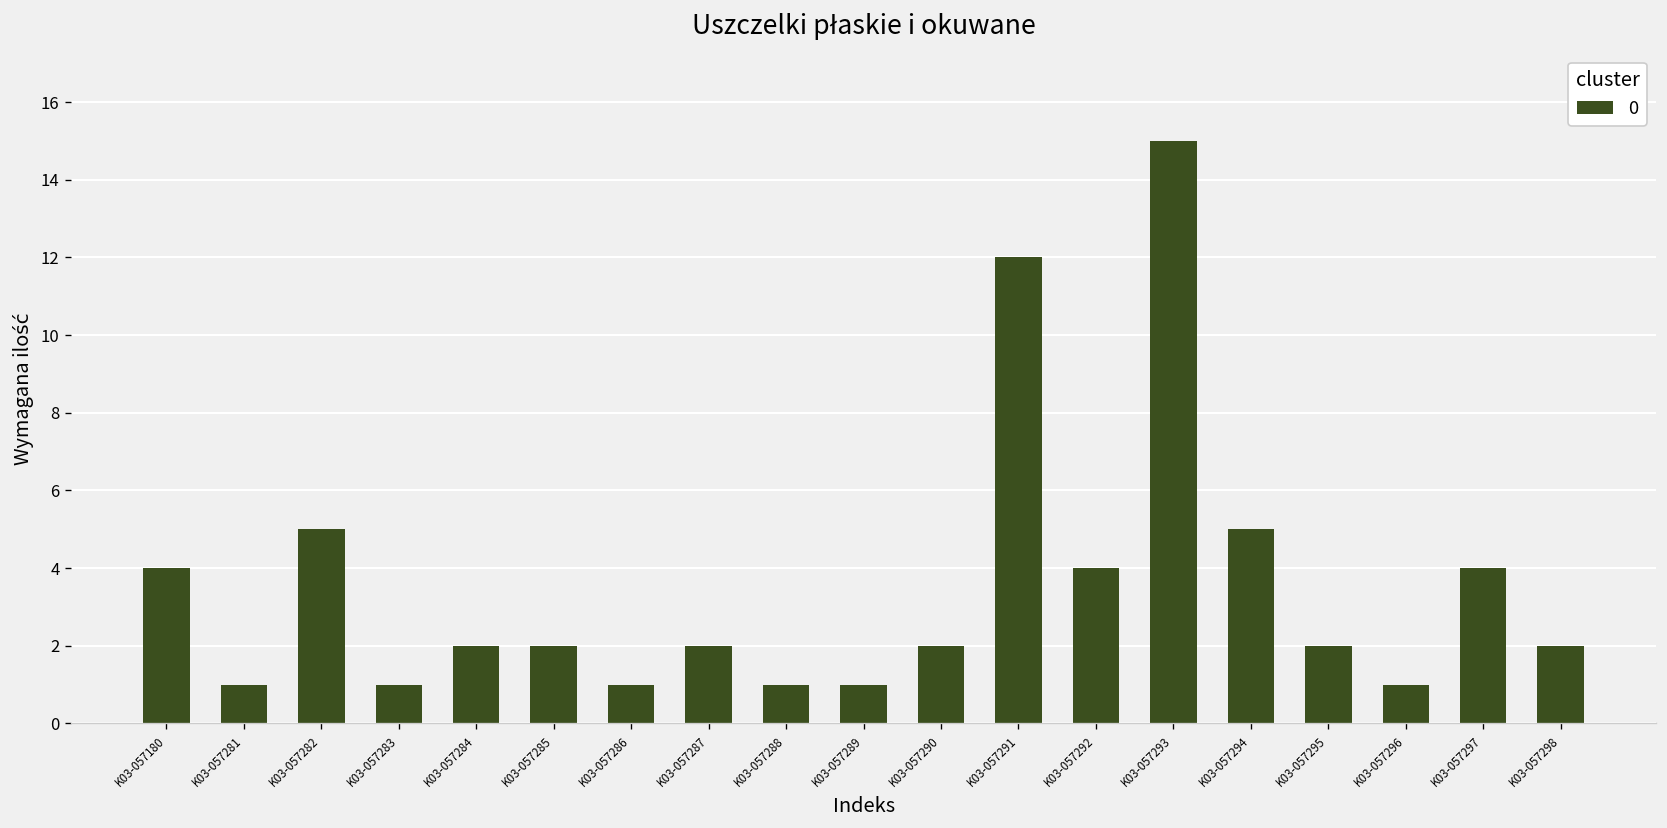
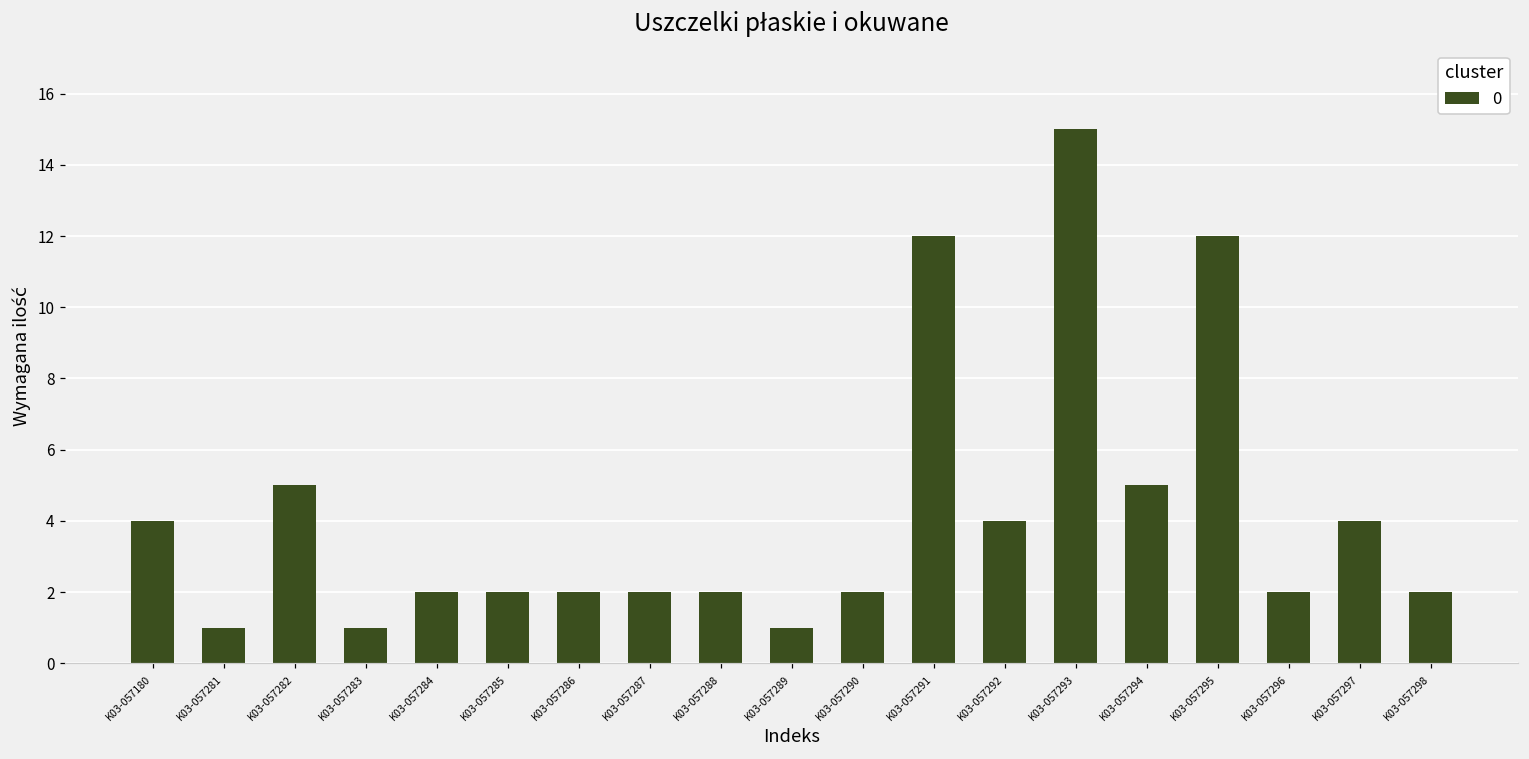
K03-057286: 1 -> 2
K03-057288: 1 -> 2
K03-057295: 2 -> 12
K03-057296: 1 -> 2
